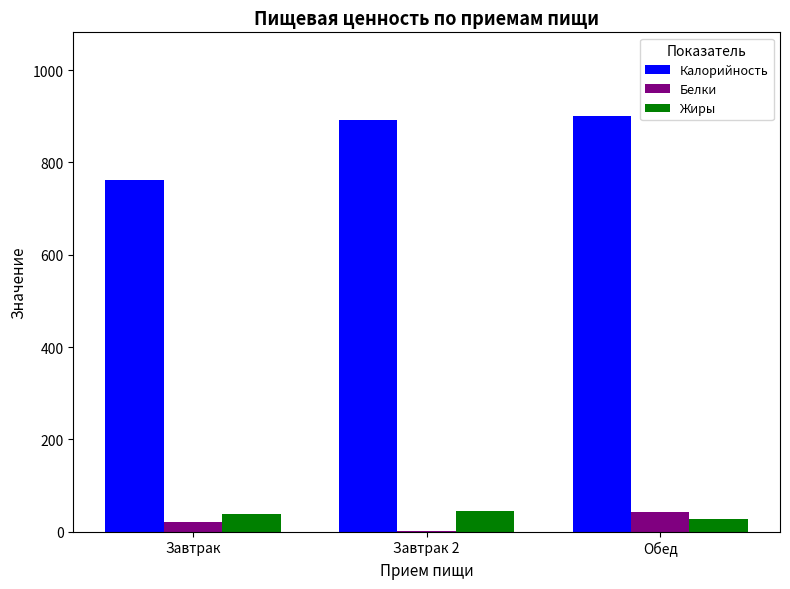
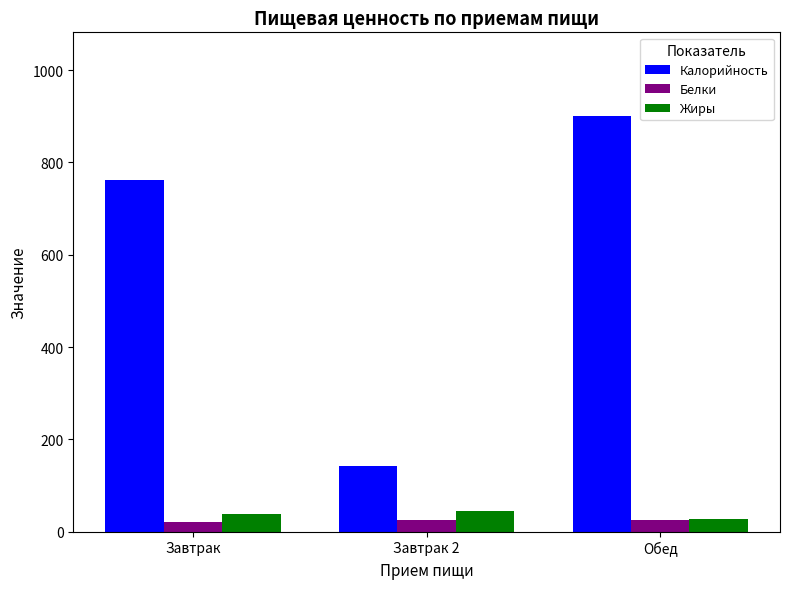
Калорийность, Завтрак 2: 890 -> 140
Белки, Завтрак 2: 0 -> 30
Белки, Обед: 40 -> 30
